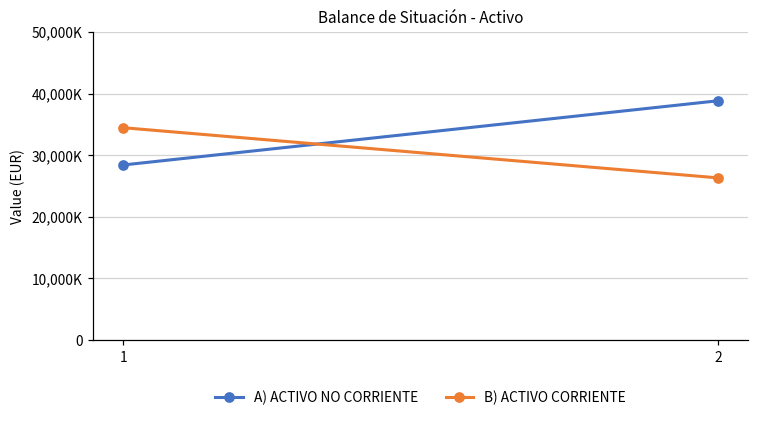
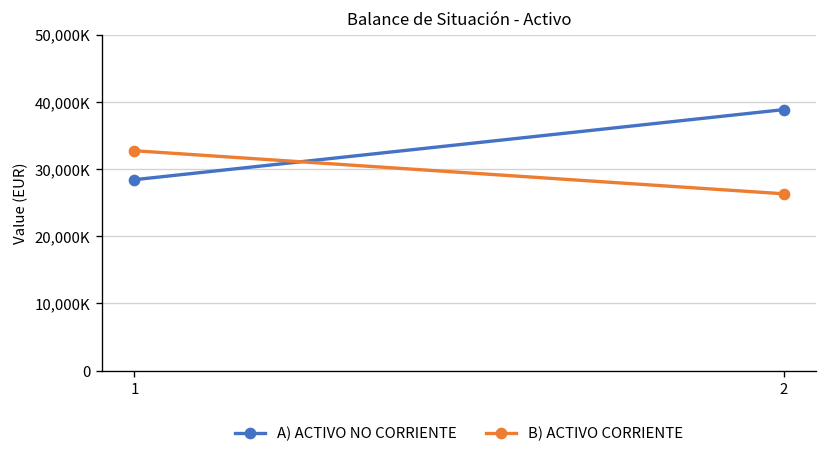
B) ACTIVO CORRIENTE, 1: 34,000,000 -> 33,000,000
